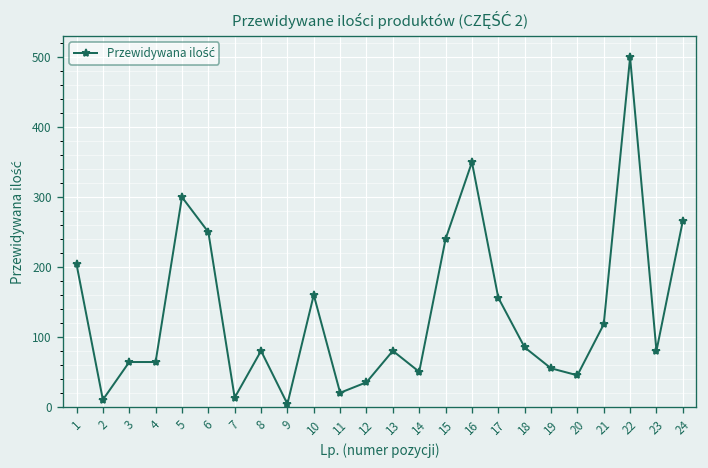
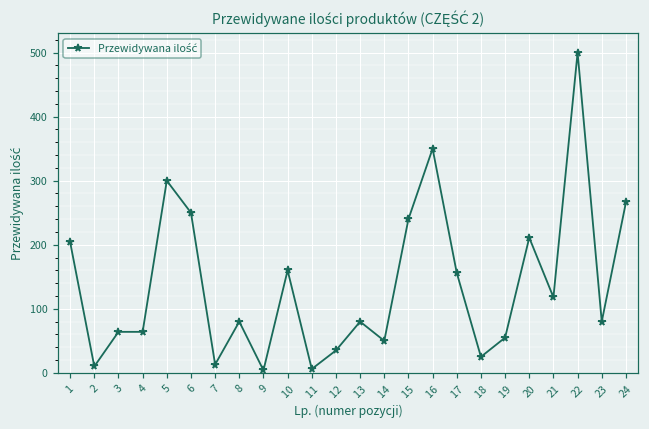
11: 20 -> 10
18: 90 -> 30
20: 50 -> 210
